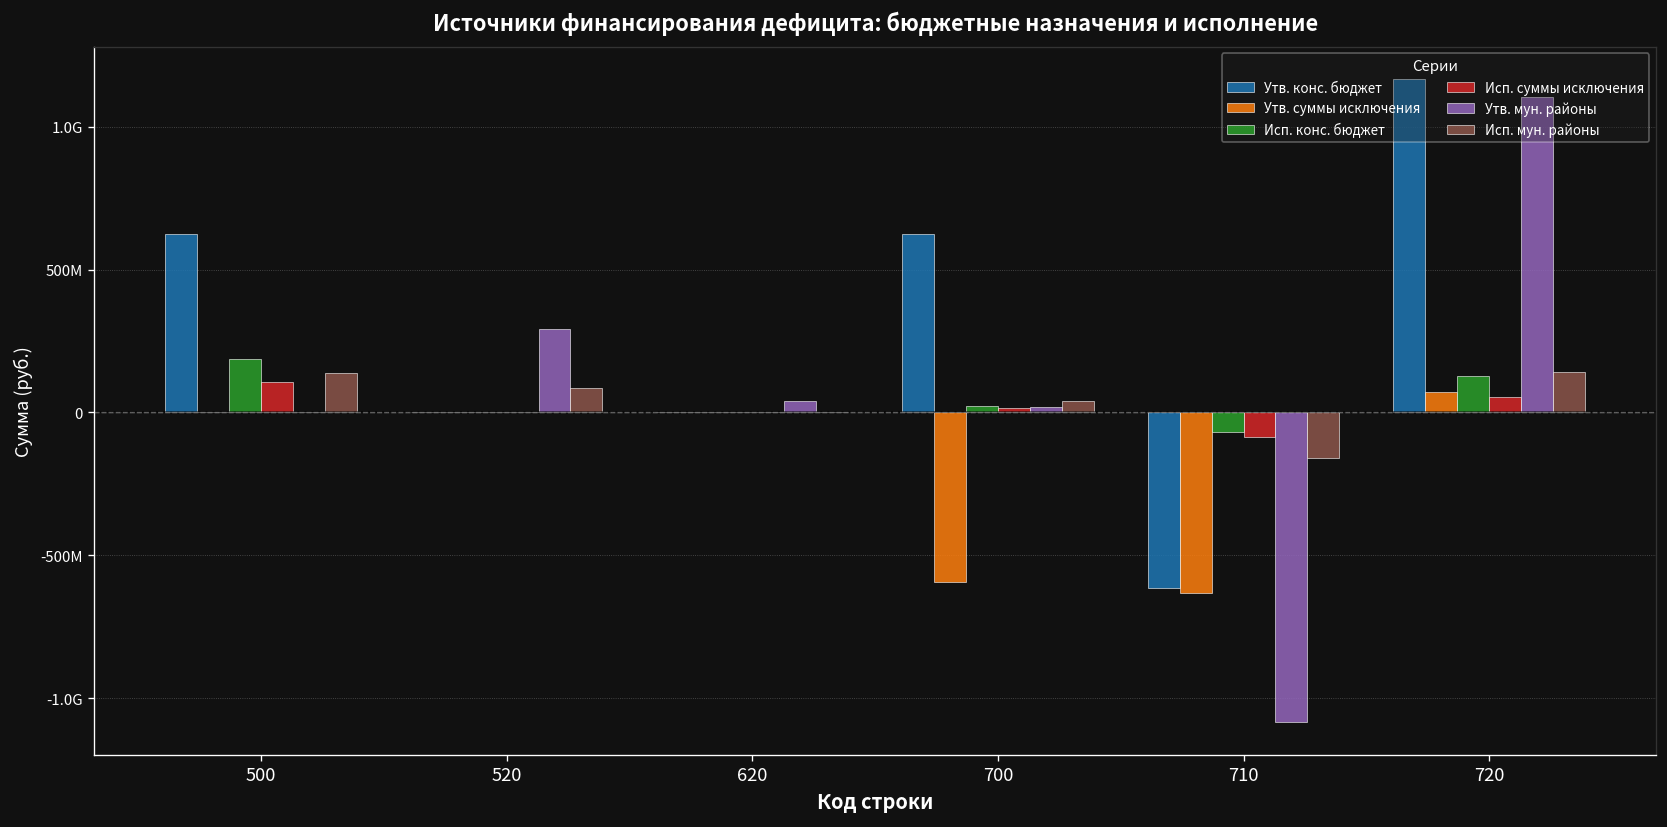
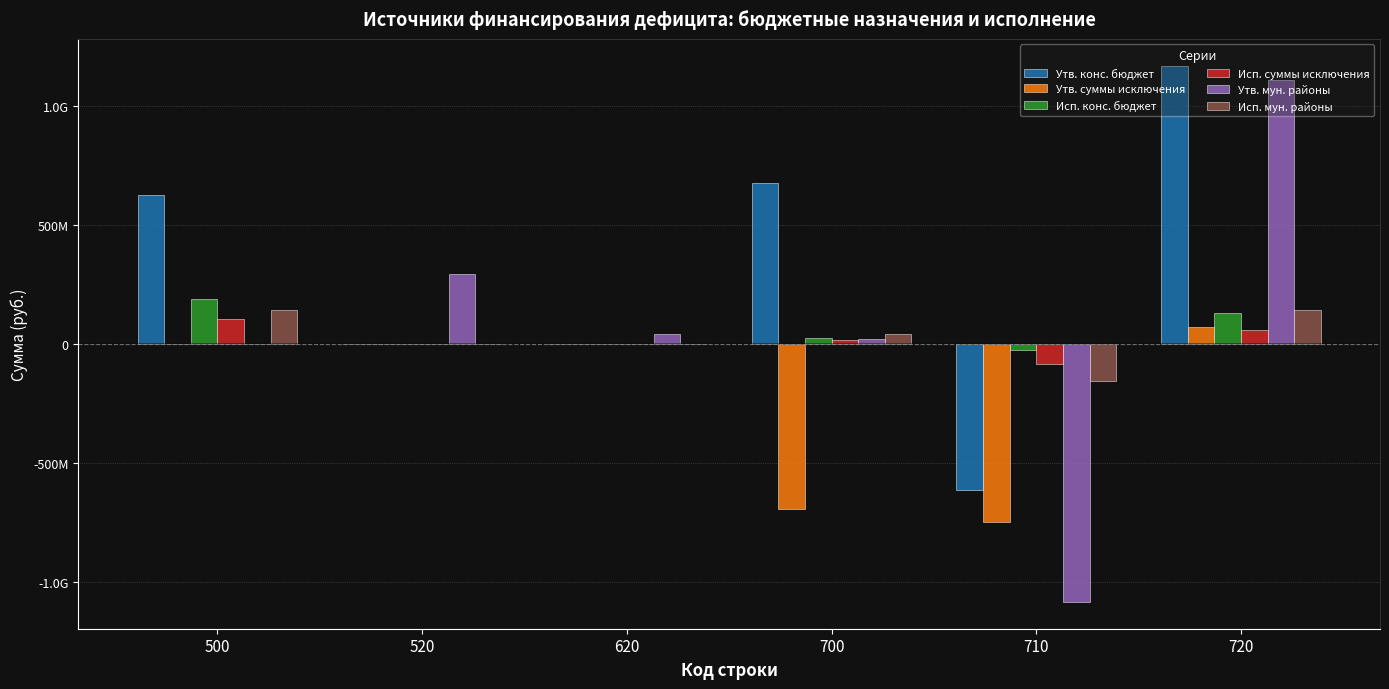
Исп. мун. районы, 520: 90000000 -> 0
Утв. конс. бюджет, 700: 620000000 -> 670000000
Утв. суммы исключения, 700: -590000000 -> -690000000
Утв. суммы исключения, 710: -630000000 -> -750000000
Исп. конс. бюджет, 710: -70000000 -> -30000000
